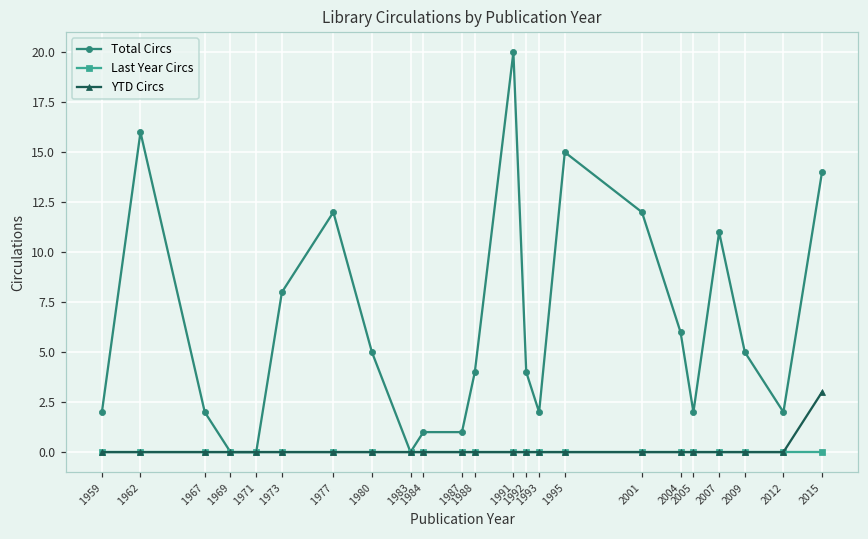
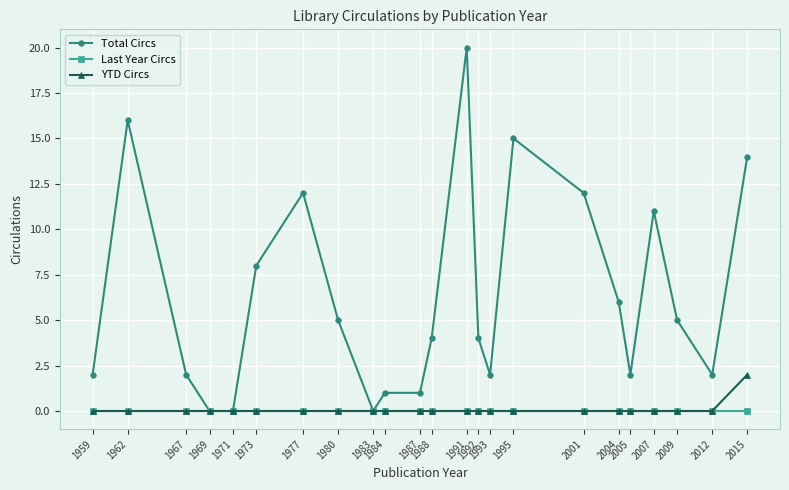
YTD Circs, 2015: 3 -> 2
